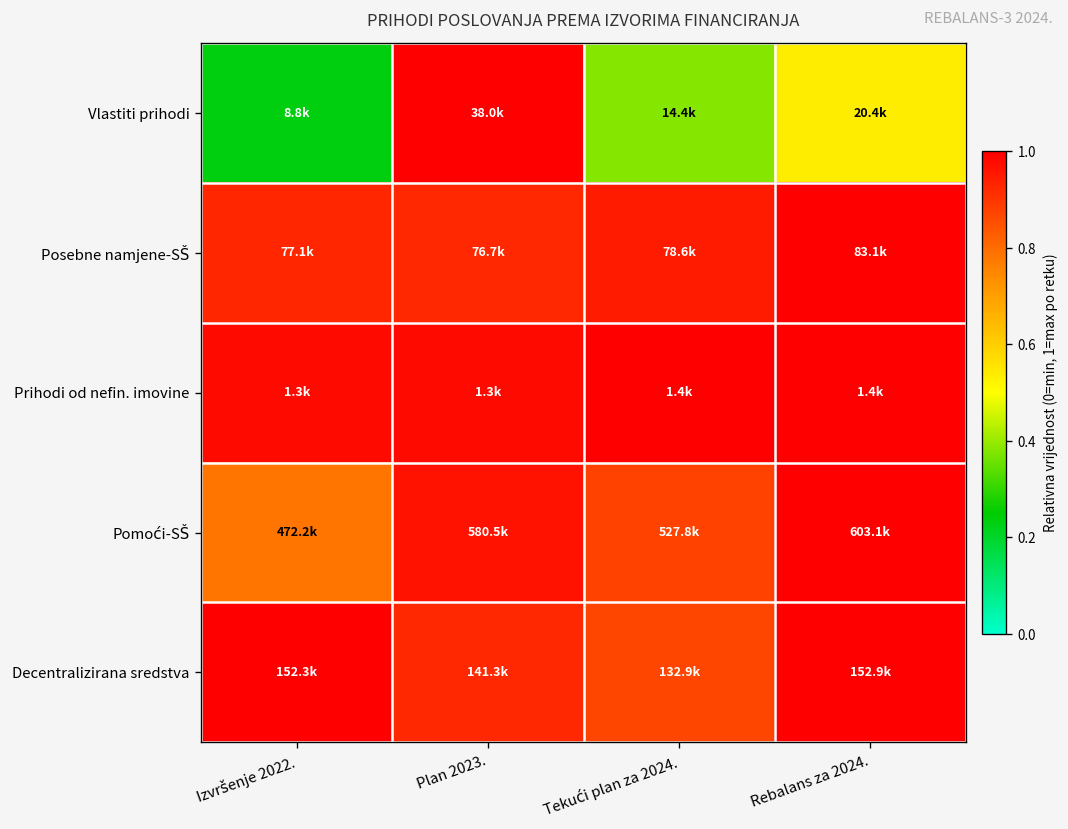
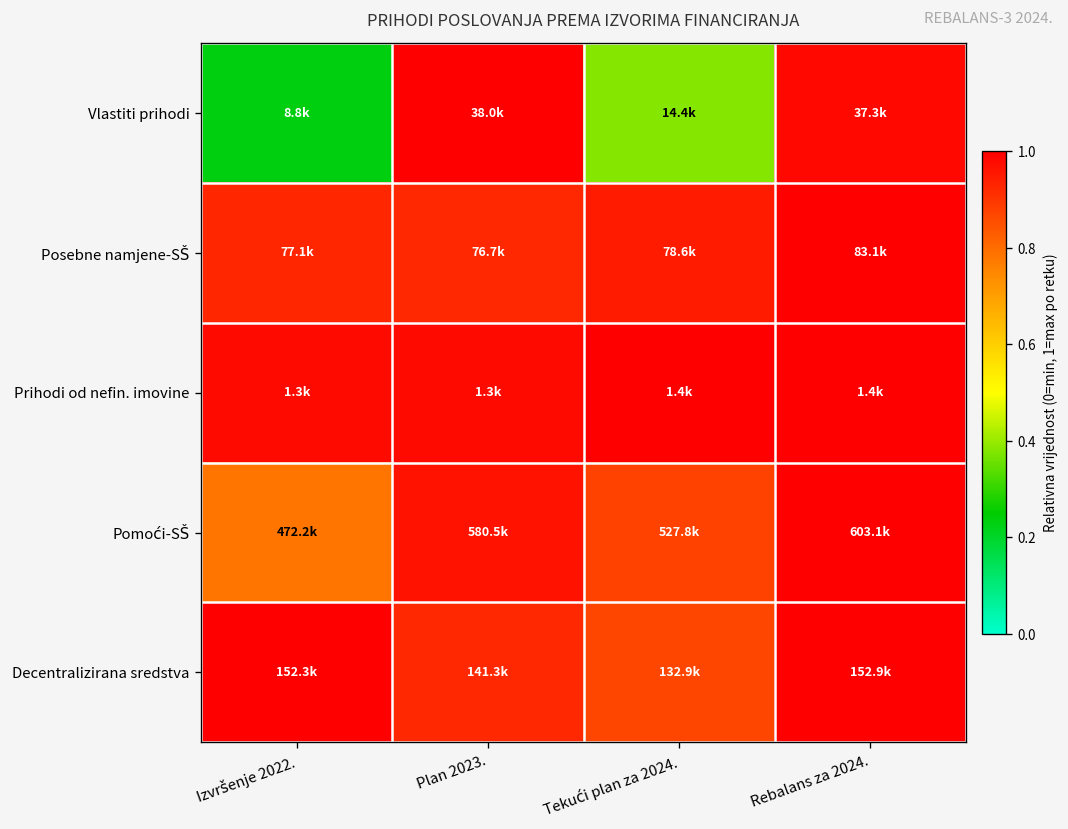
Vlastiti prihodi, Rebalans za 2024.: 20.4k -> 37.3k
